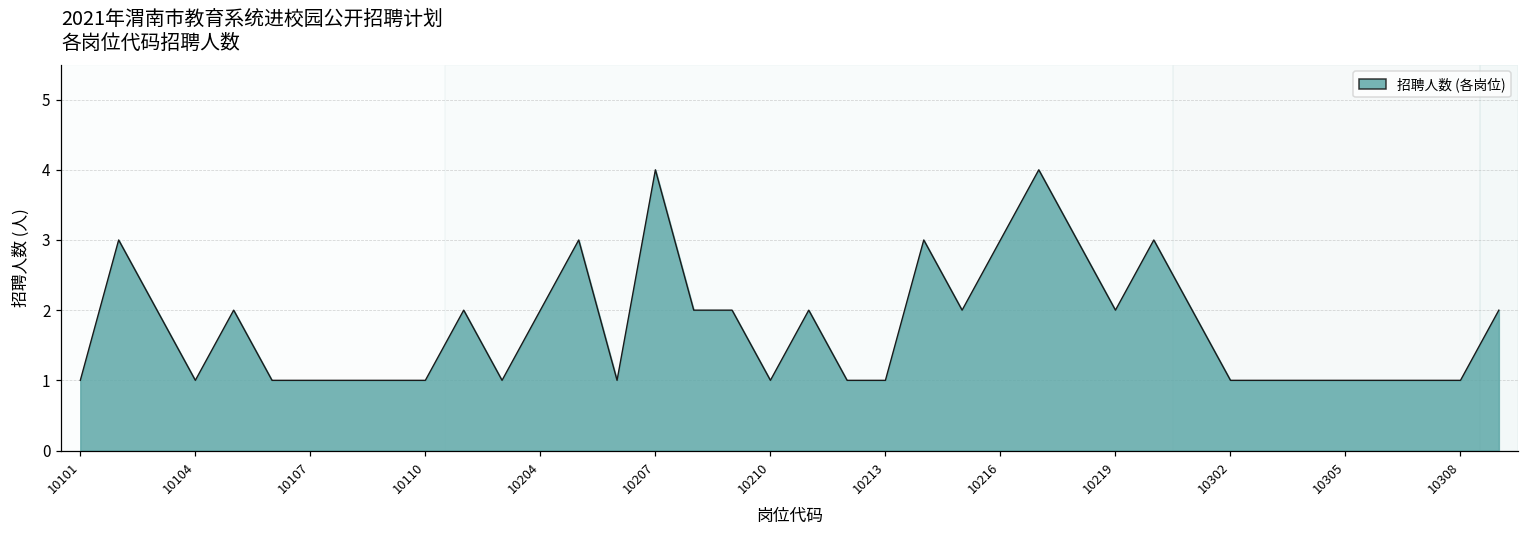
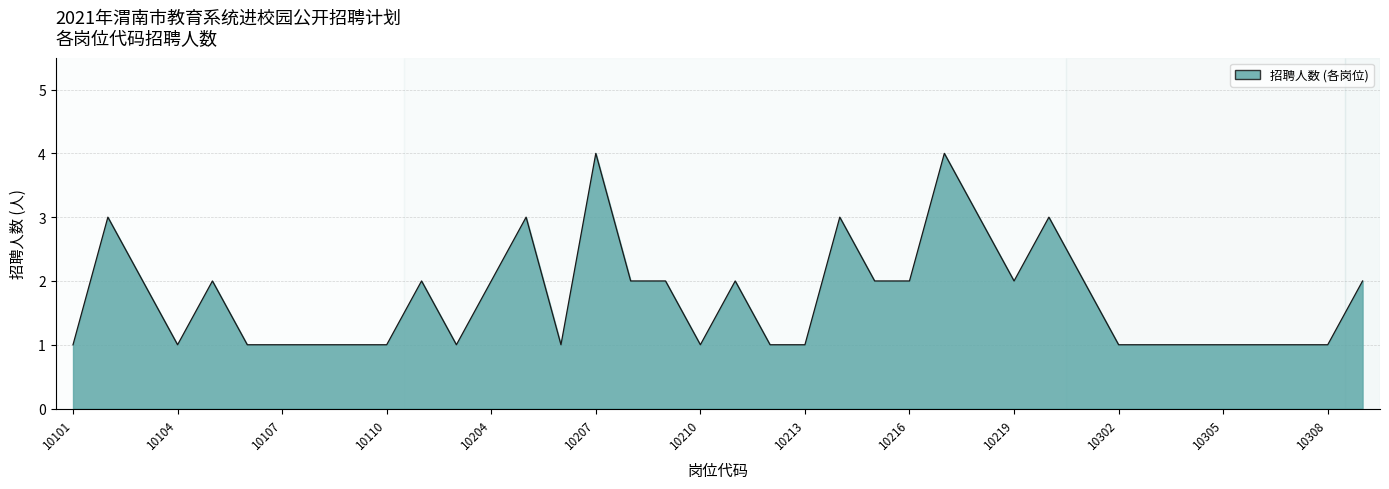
10216: 3 -> 2
